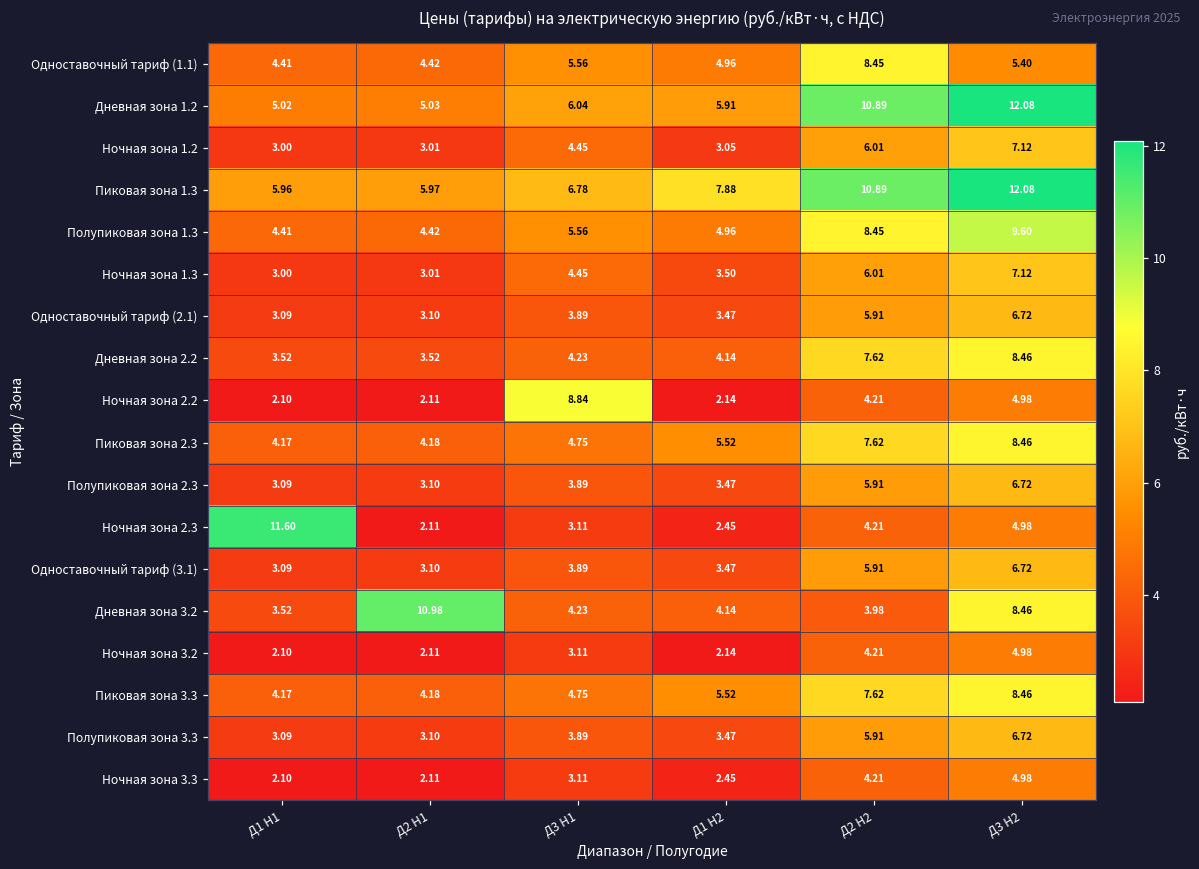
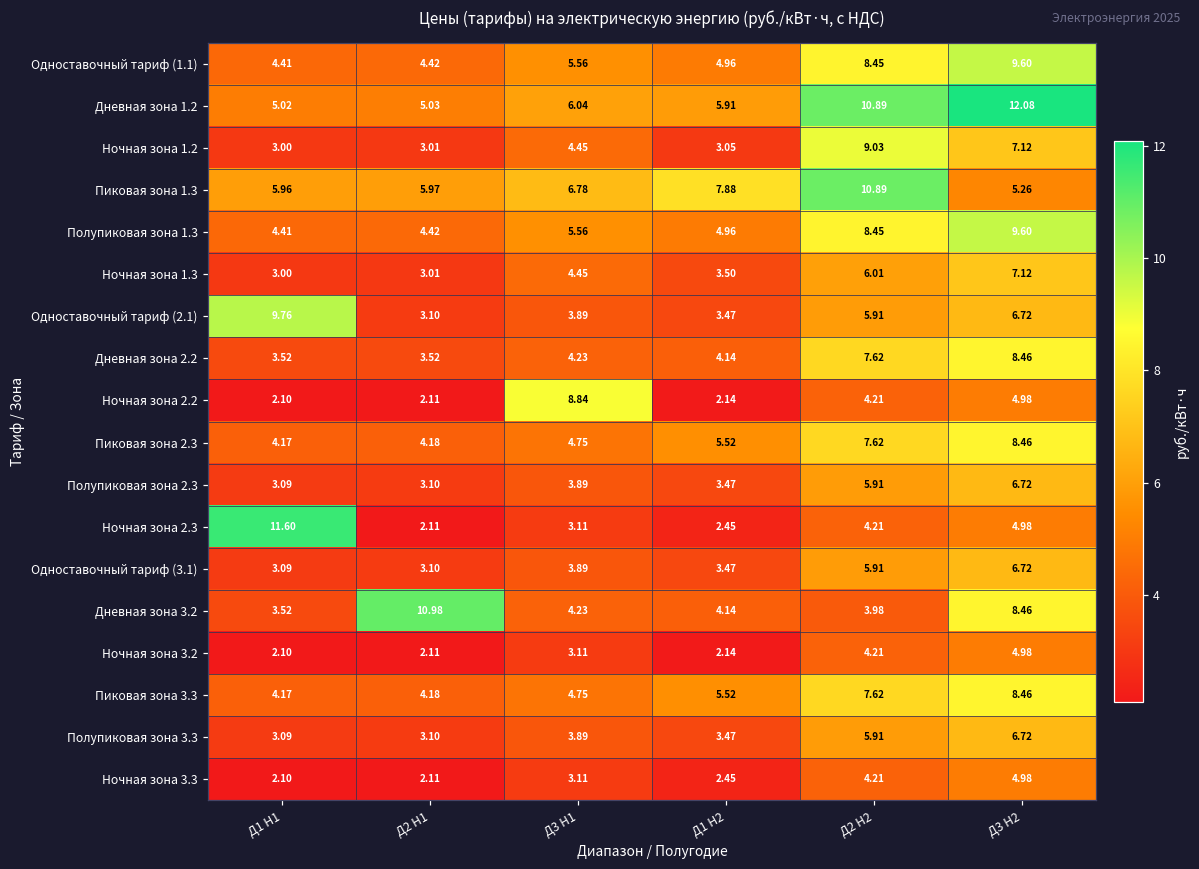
Одноставочный тариф (1.1), Д3 H2: 5.40 -> 9.60
Ночная зона 1.2, Д2 H2: 6.01 -> 9.03
Пиковая зона 1.3, Д3 H2: 12.08 -> 5.26
Одноставочный тариф (2.1), Д1 H1: 3.09 -> 9.76
